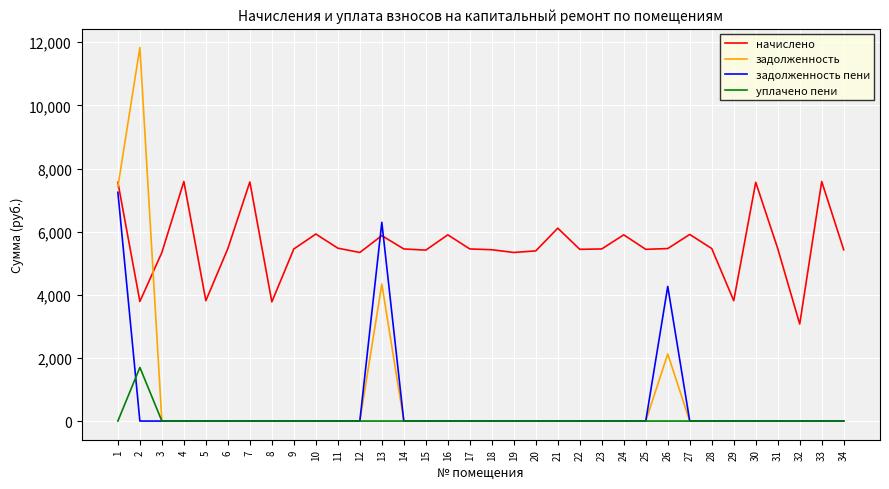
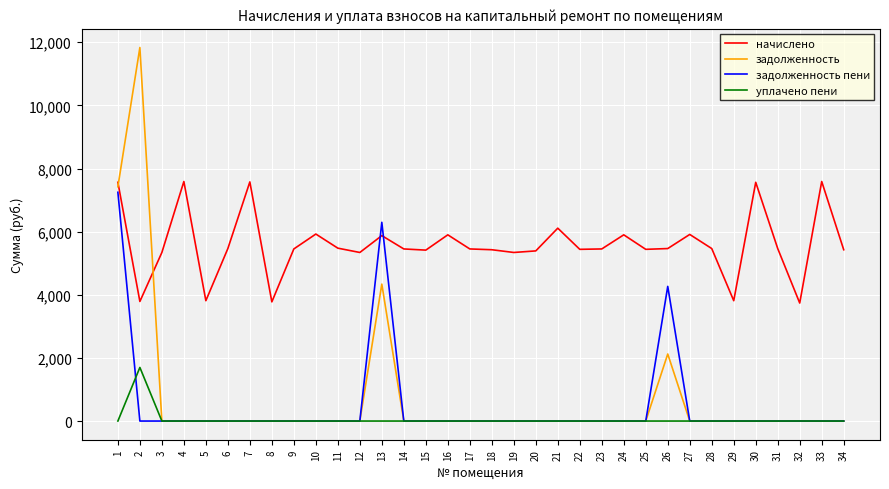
начислено, 32: 3,100 -> 3,700
